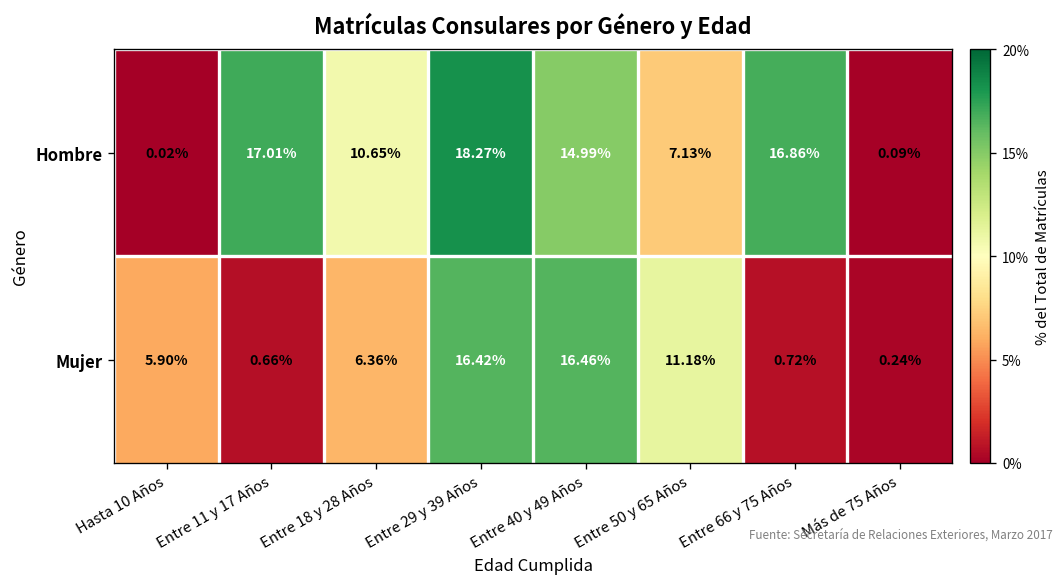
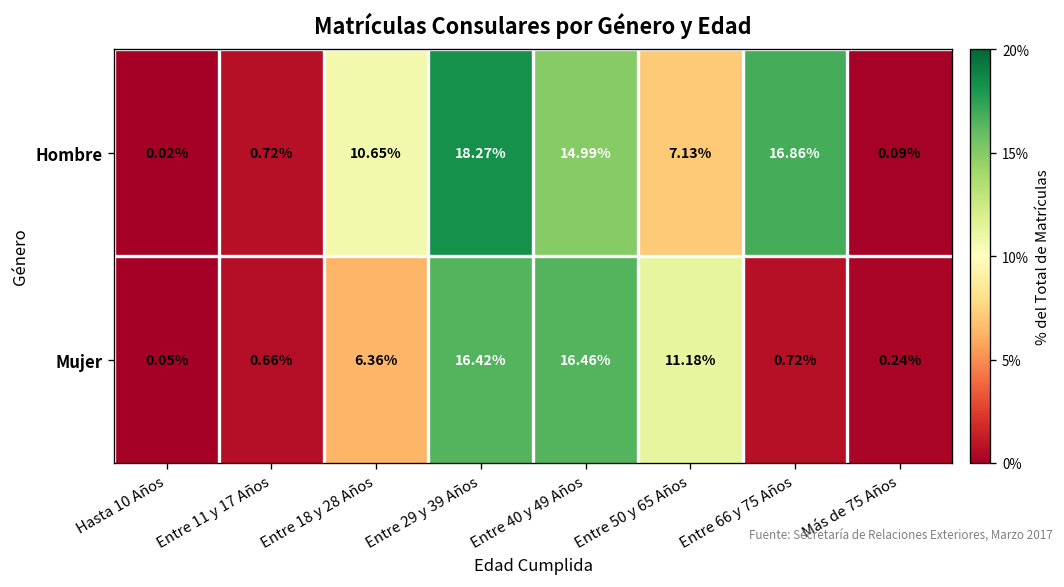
Hombre, Entre 11 y 17 Años: 17.01% -> 0.72%
Mujer, Hasta 10 Años: 5.90% -> 0.05%
